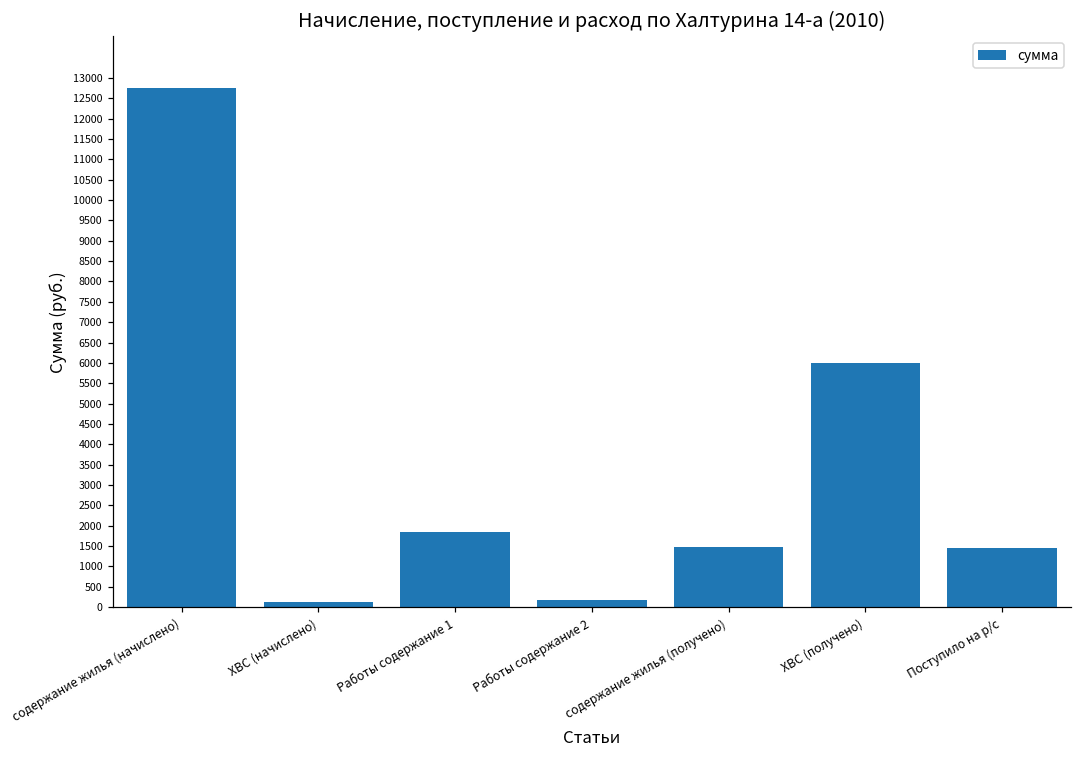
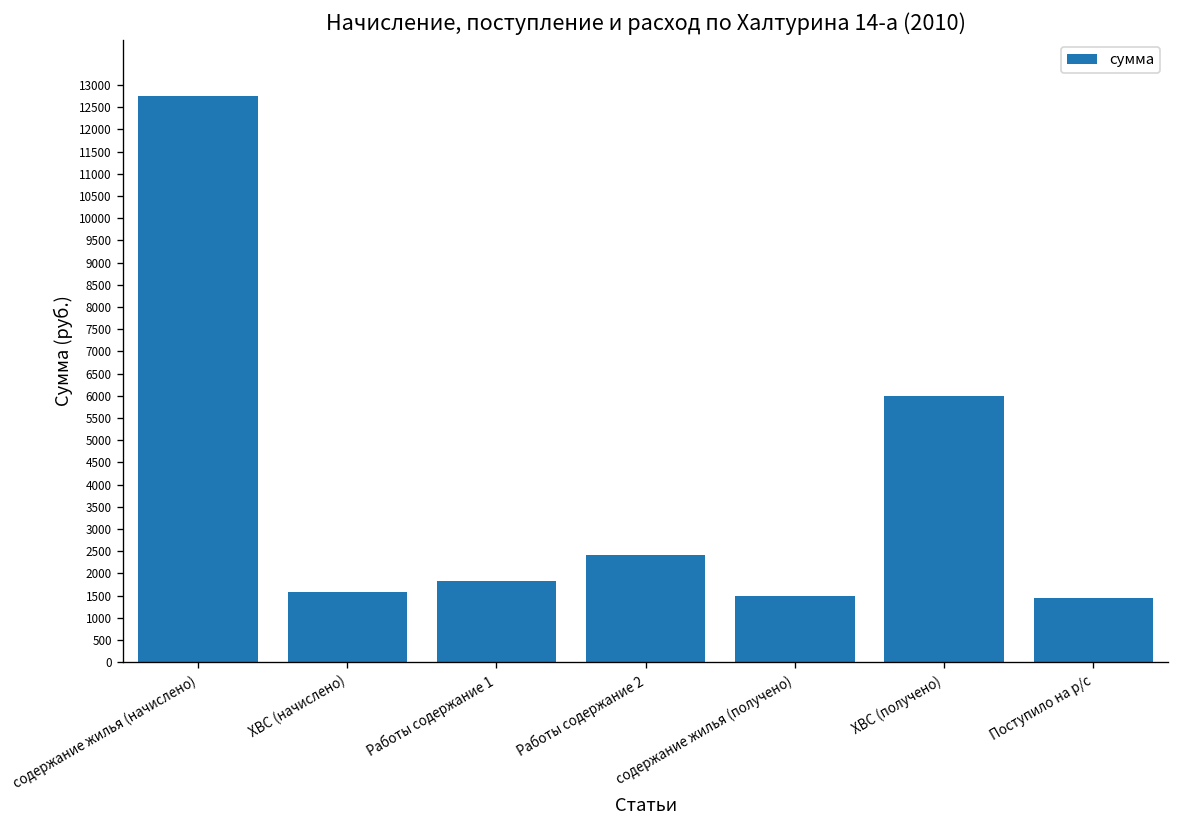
ХВС (начислено): 100 -> 1600
Работы содержание 2: 200 -> 2400
